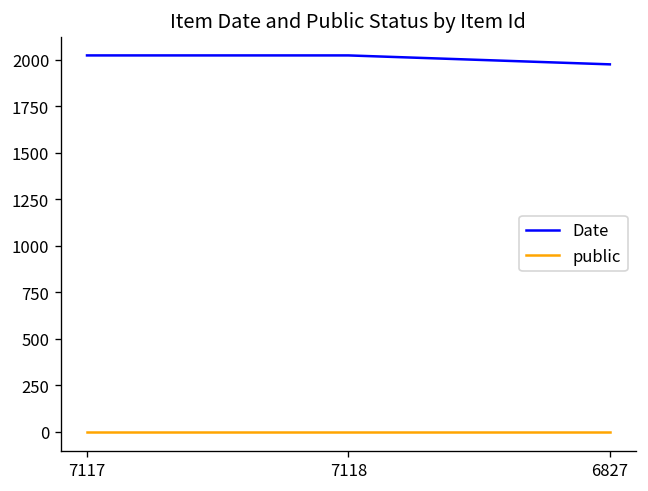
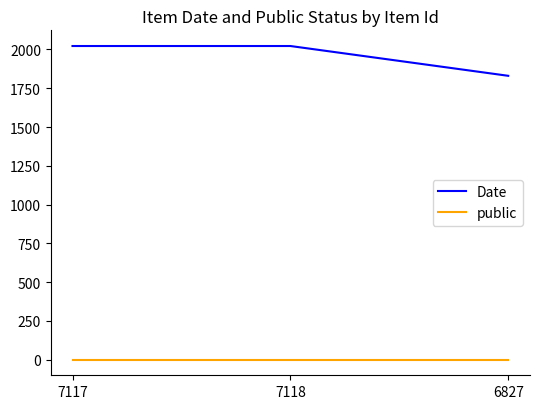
Date, 6827: 1970 -> 1830
